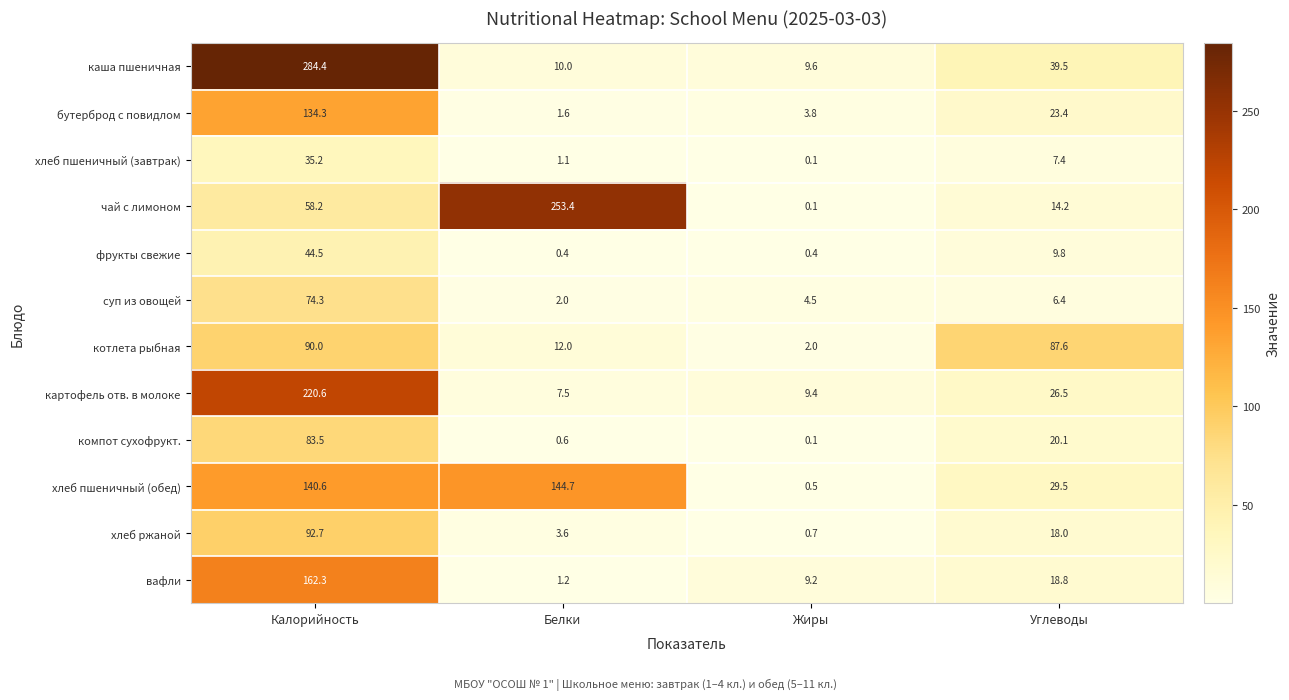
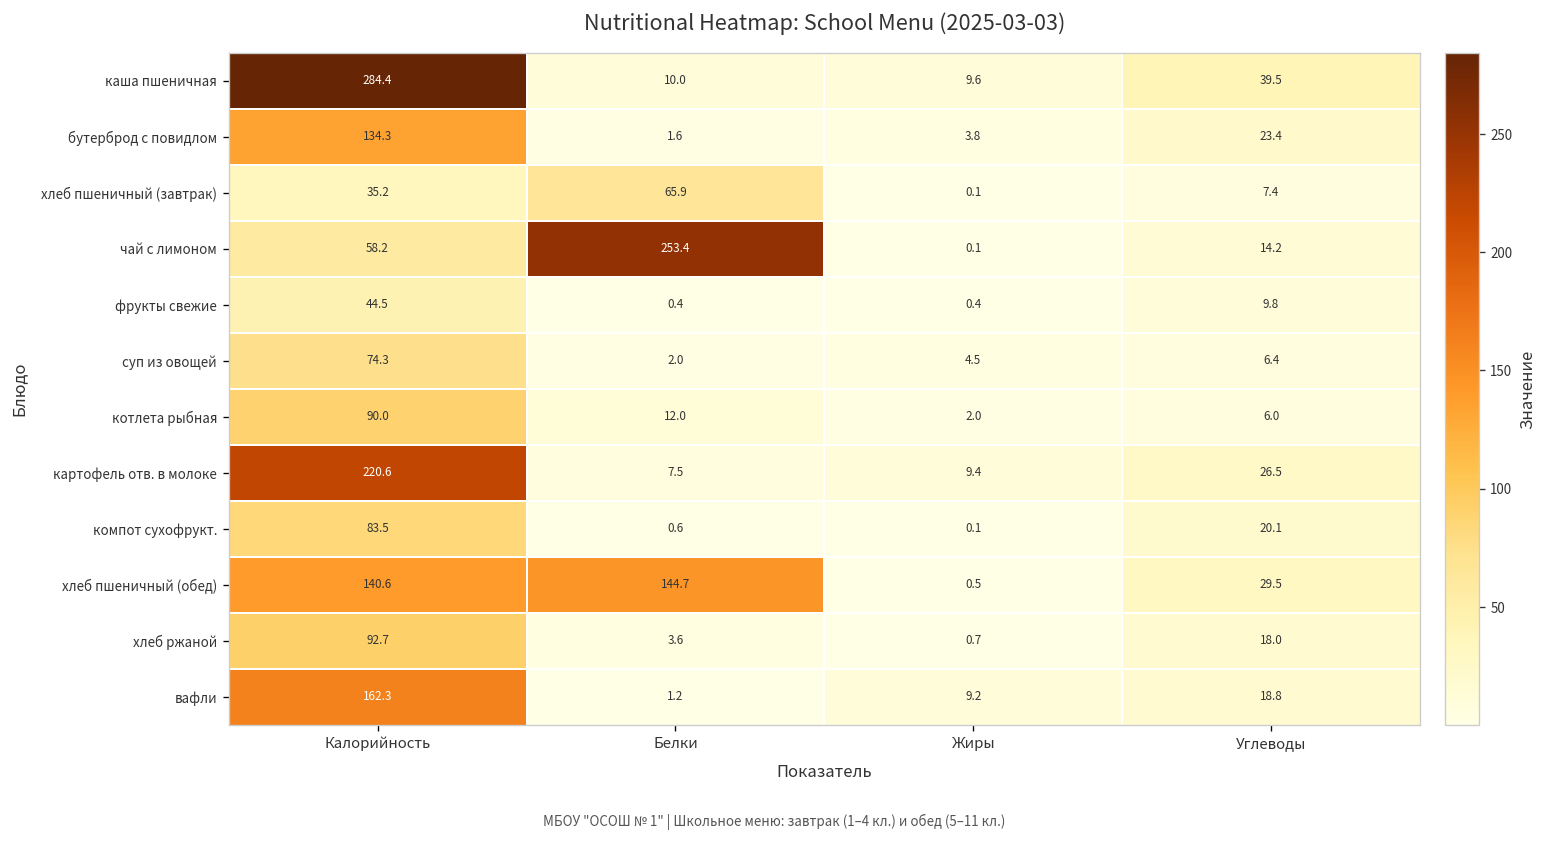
хлеб пшеничный (завтрак), Белки: 1.1 -> 65.9
котлета рыбная, Углеводы: 87.6 -> 6.0
